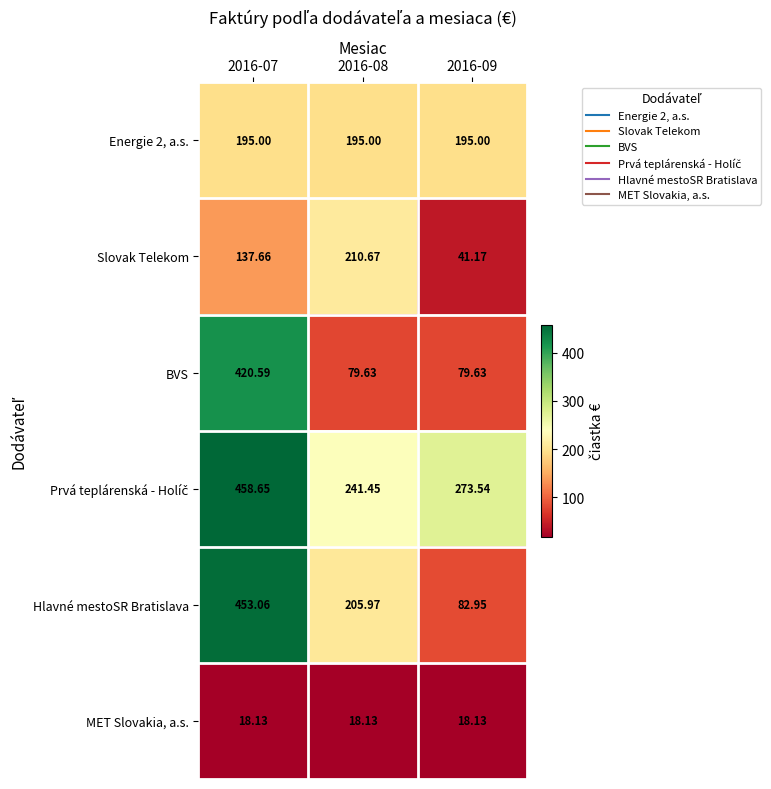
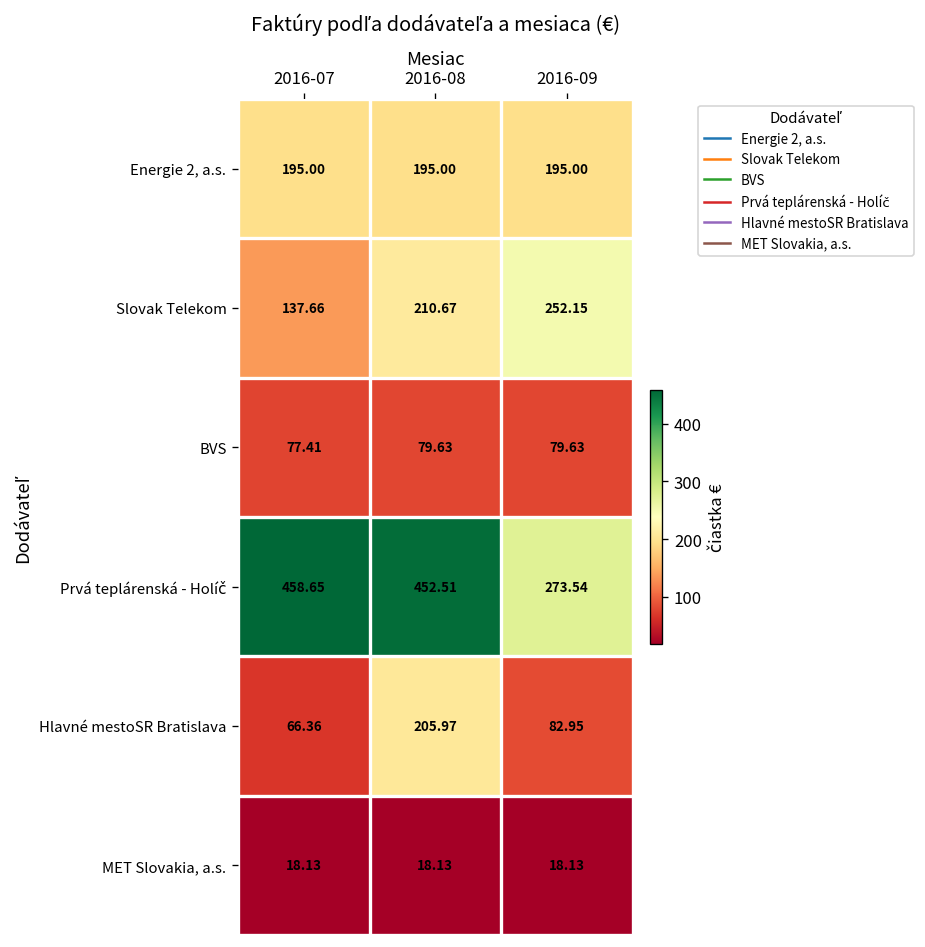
Slovak Telekom, 2016-09: 41.17 -> 252.15
BVS, 2016-07: 420.59 -> 77.41
Prvá teplárenská - Holíč, 2016-08: 241.45 -> 452.51
Hlavné mestoSR Bratislava, 2016-07: 453.06 -> 66.36
